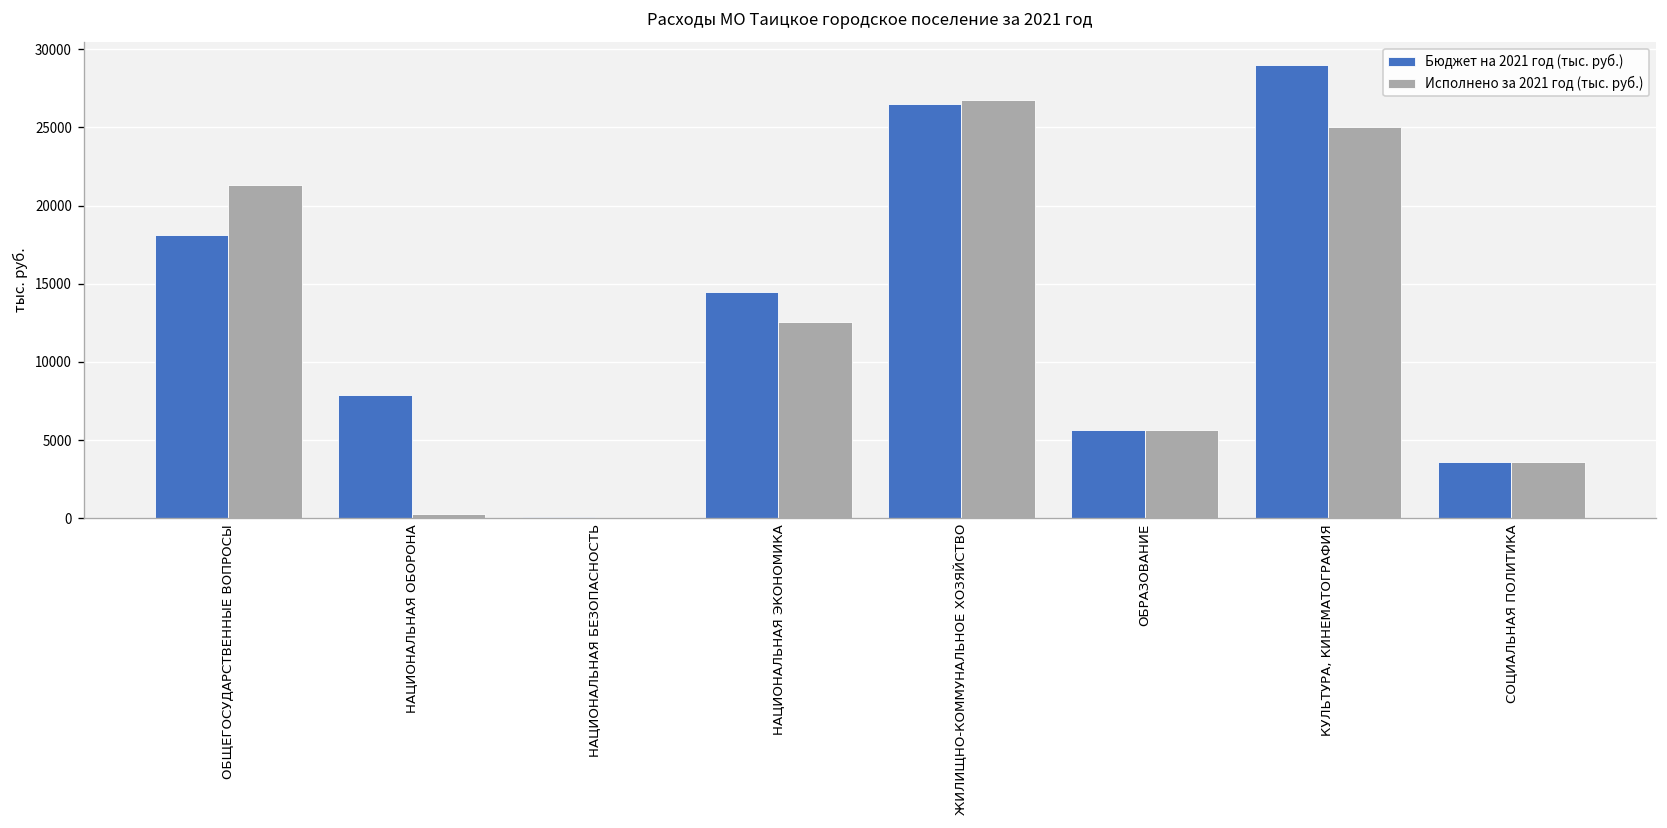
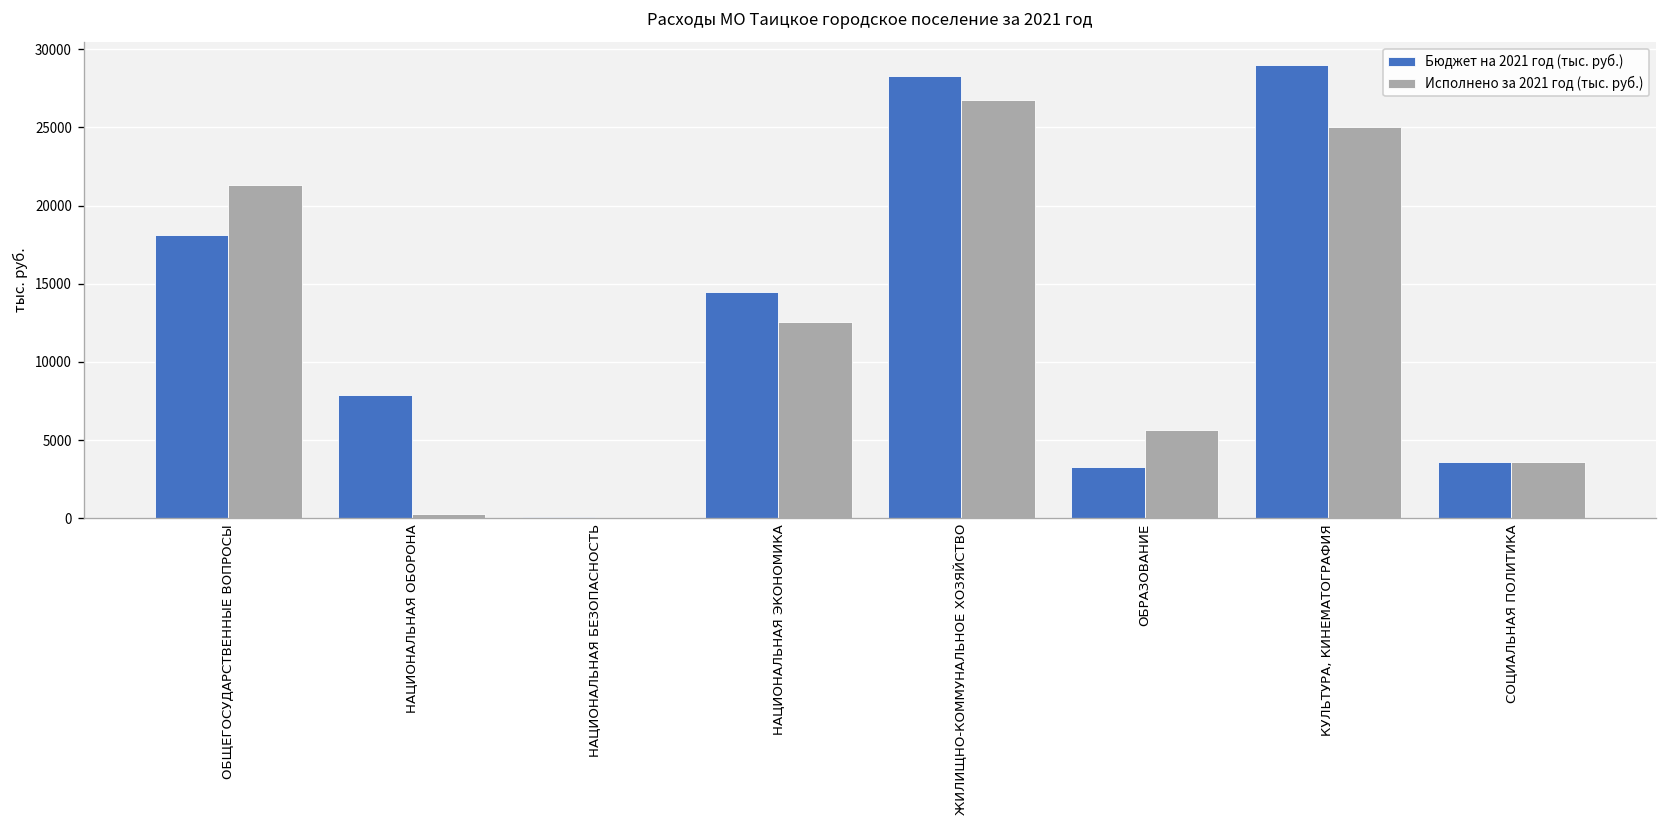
Бюджет на 2021 год (тыс. руб.), ЖИЛИЩНО-КОММУНАЛЬНОЕ ХОЗЯЙСТВО: 26500 -> 28300
Бюджет на 2021 год (тыс. руб.), ОБРАЗОВАНИЕ: 5600 -> 3300
